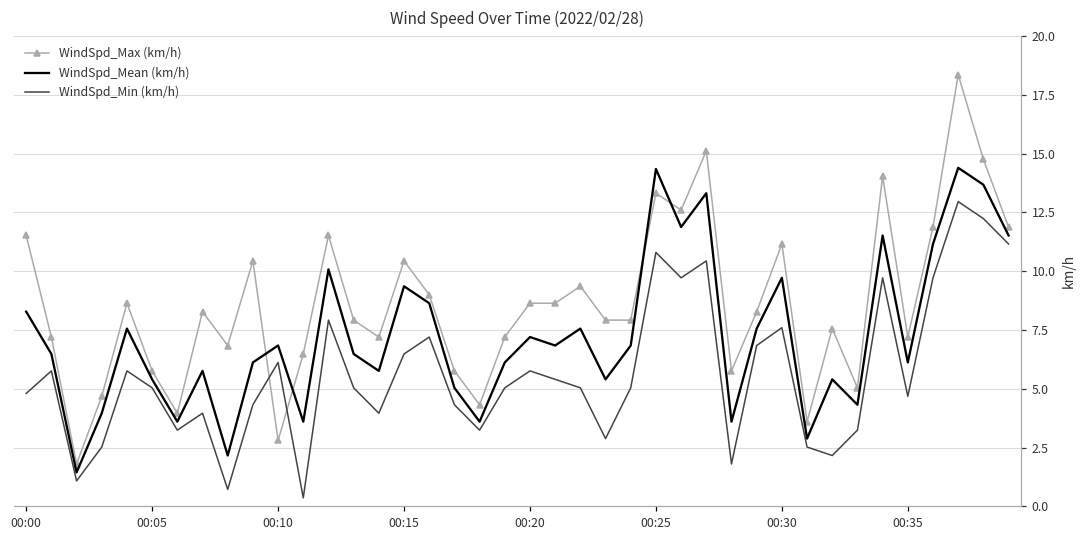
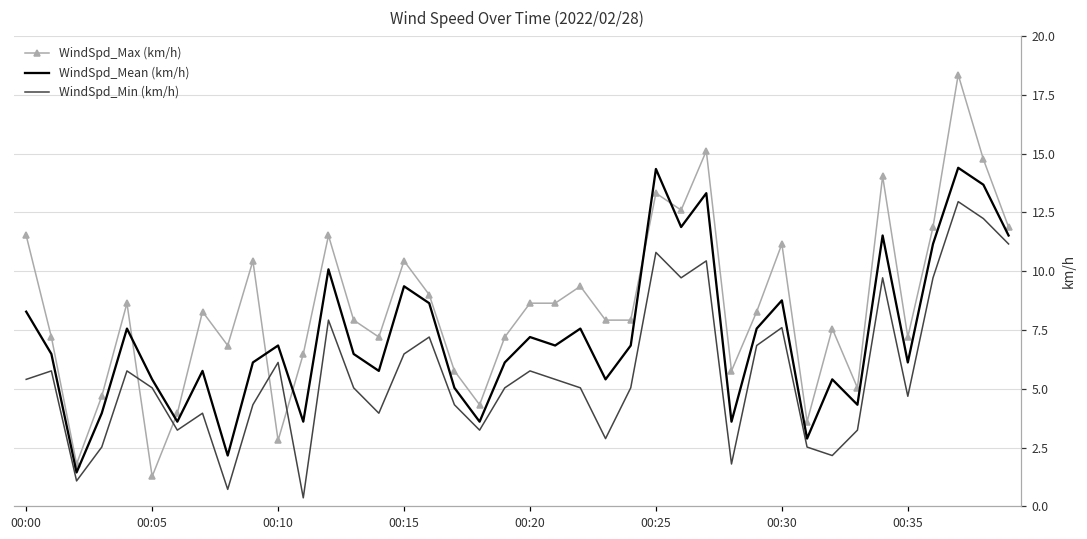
WindSpd_Min (km/h), 00:00: 4.8 -> 5.4
WindSpd_Max (km/h), 00:05: 5.8 -> 1.3
WindSpd_Mean (km/h), 00:30: 9.7 -> 8.8
